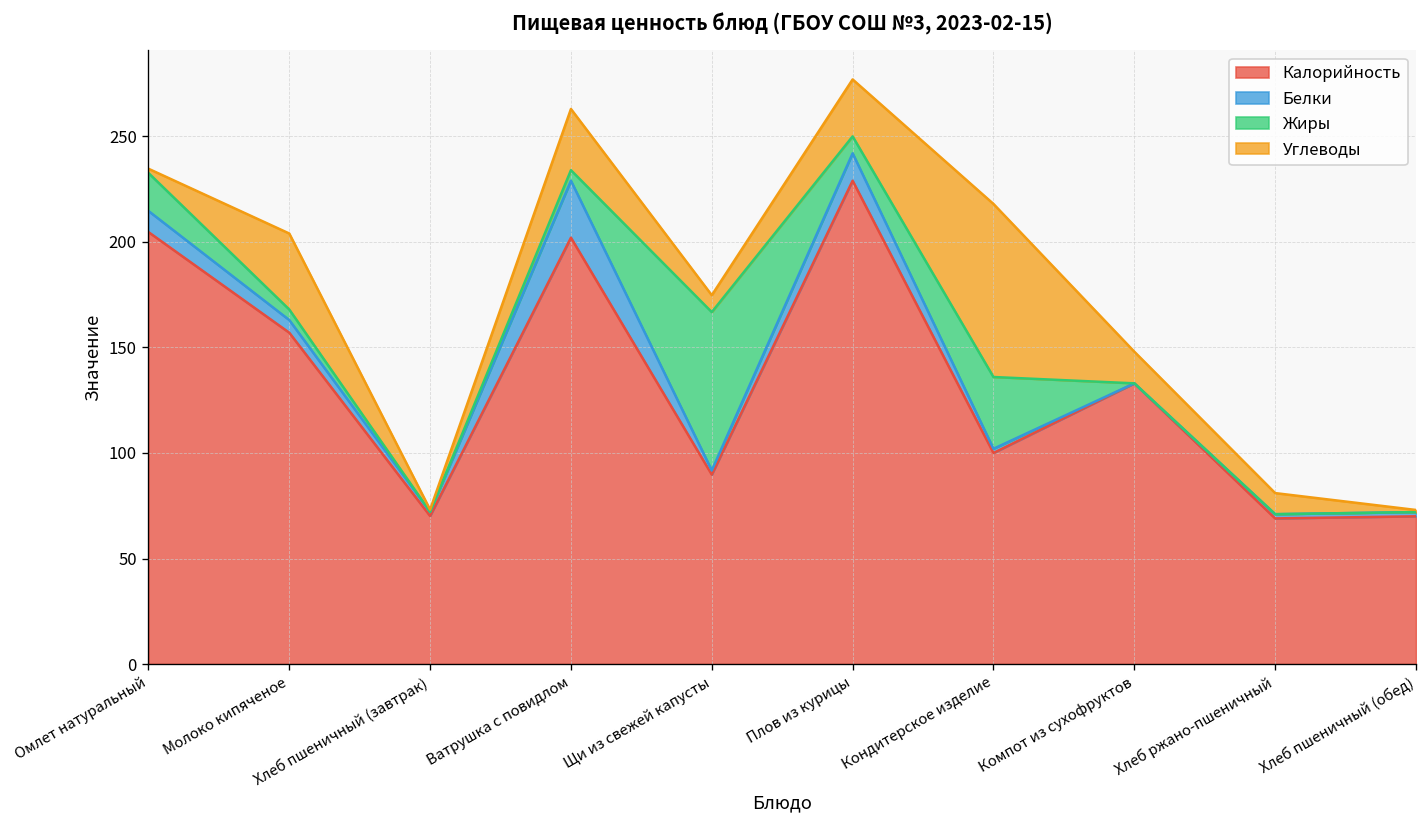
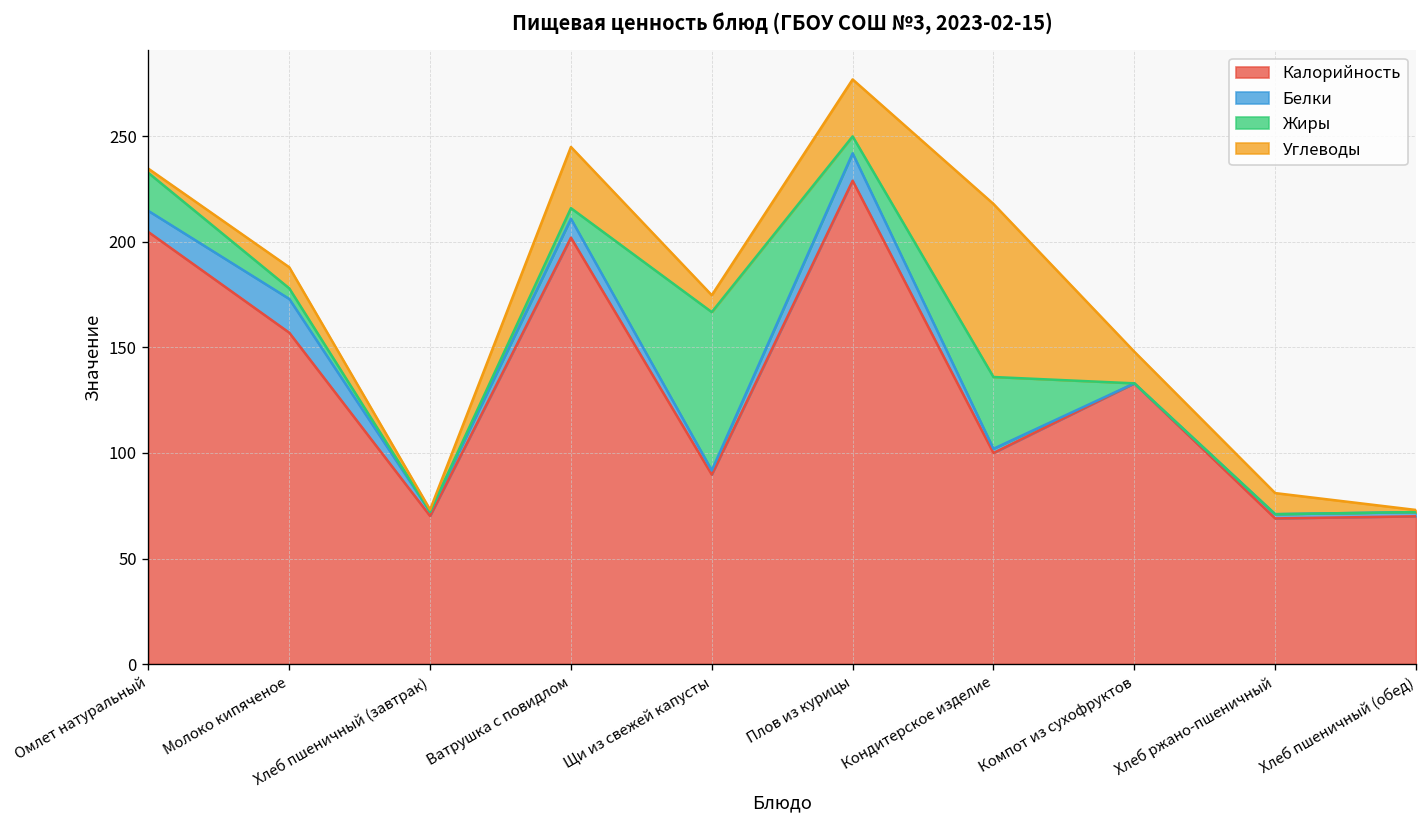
Белки, Молоко кипяченое: 6 -> 16
Углеводы, Молоко кипяченое: 36 -> 10
Белки, Ватрушка с повидлом: 27 -> 9
